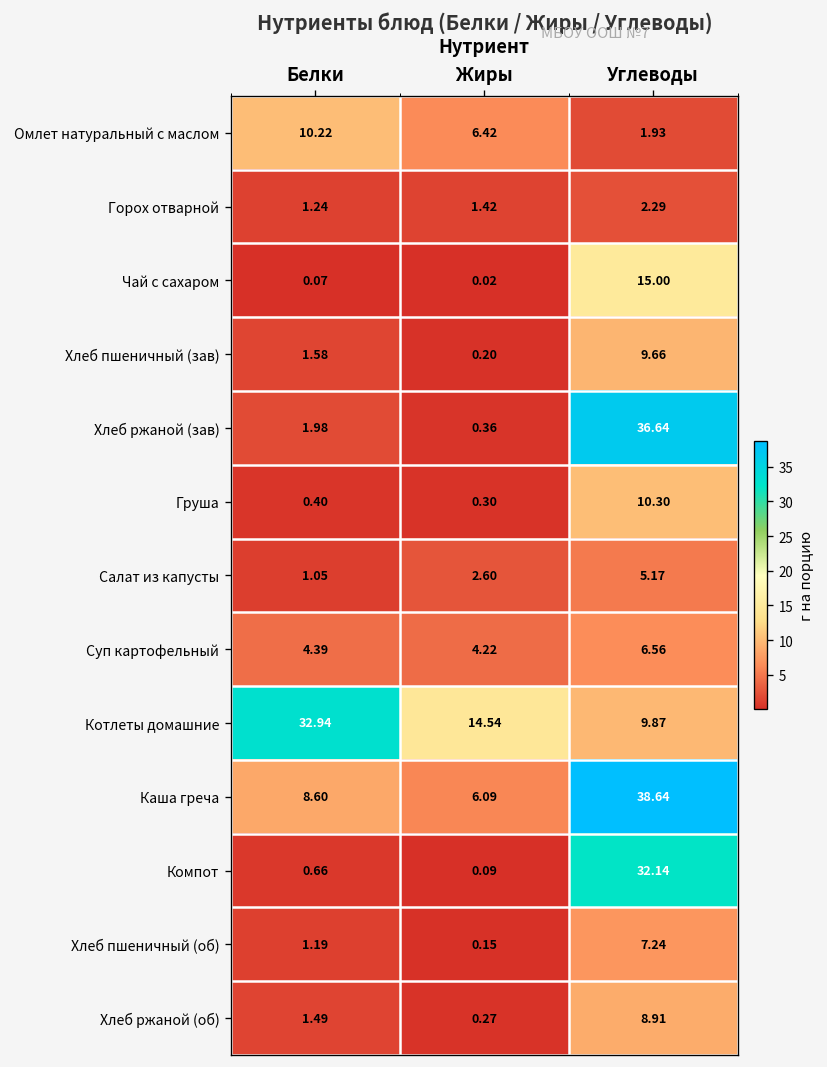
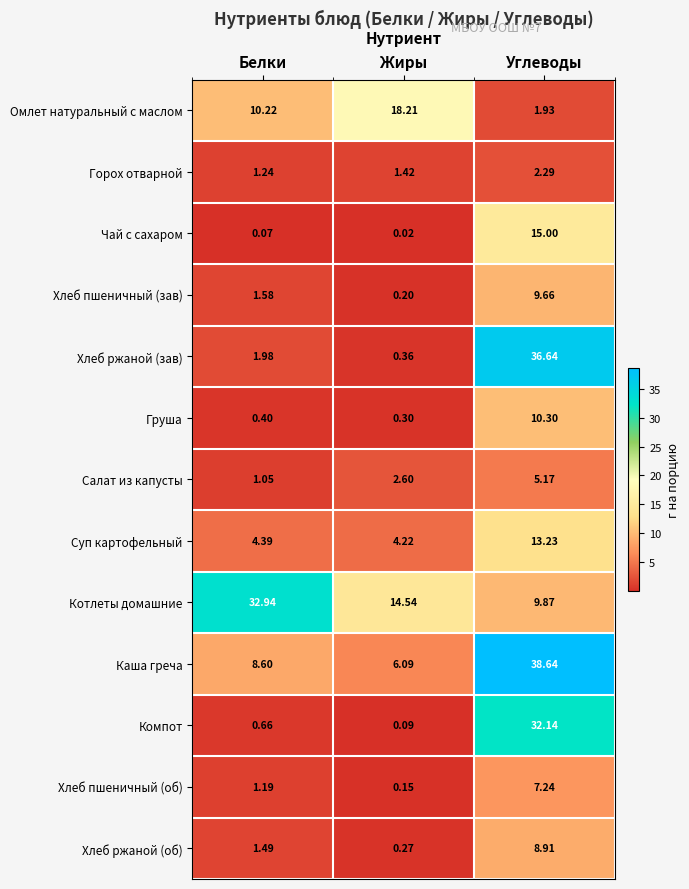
Омлет натуральный с маслом, Жиры: 6.42 -> 18.21
Суп картофельный, Углеводы: 6.56 -> 13.23
